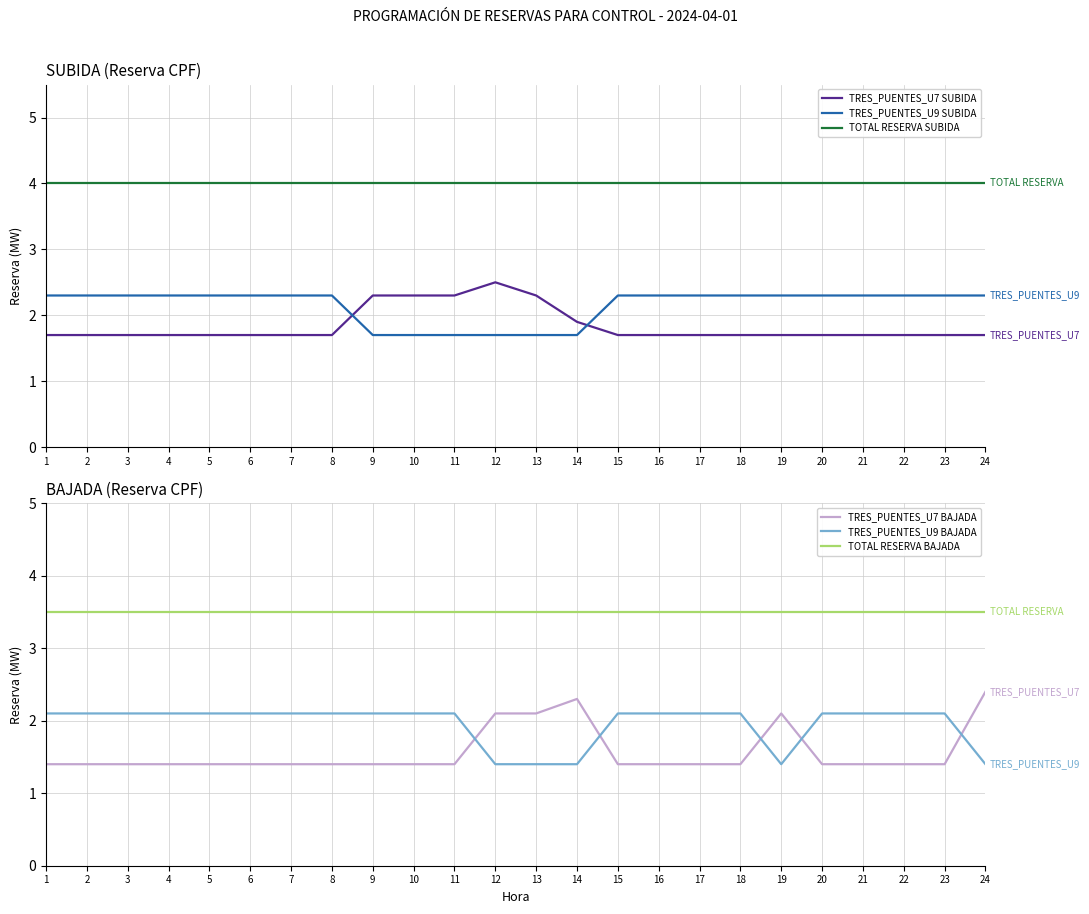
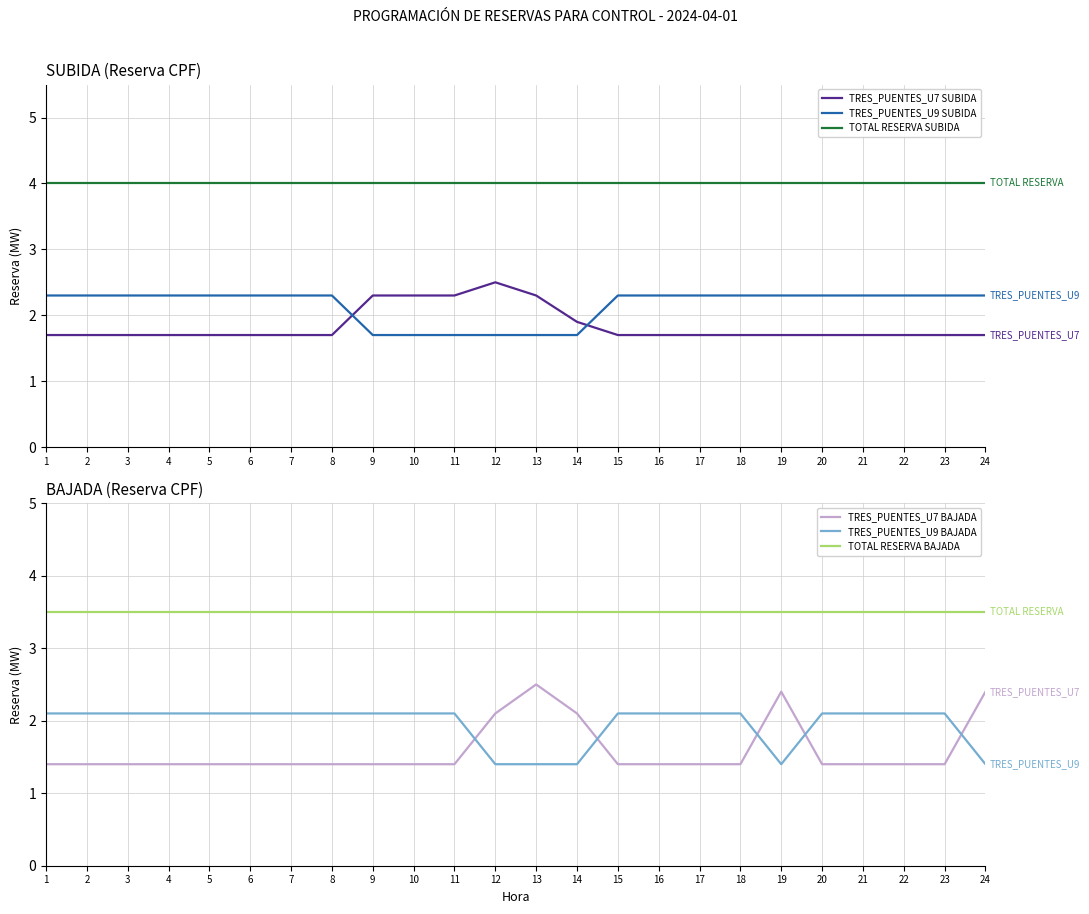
BAJADA (Reserva CPF), TRES_PUENTES_U7 BAJADA, 13: 2.1 -> 2.5
BAJADA (Reserva CPF), TRES_PUENTES_U7 BAJADA, 14: 2.3 -> 2.1
BAJADA (Reserva CPF), TRES_PUENTES_U7 BAJADA, 19: 2.1 -> 2.4
